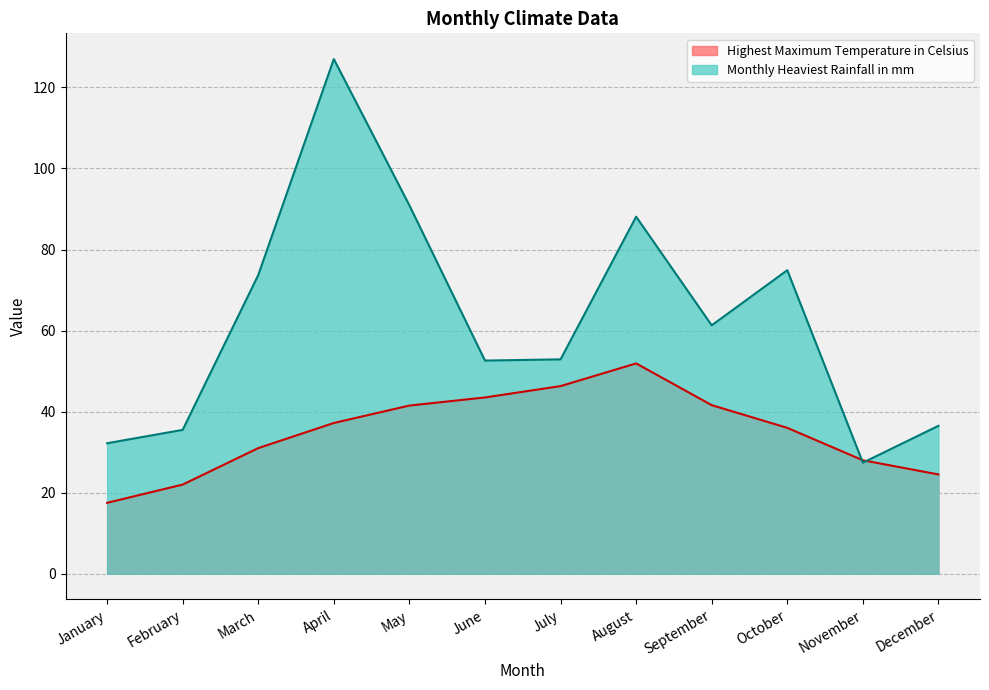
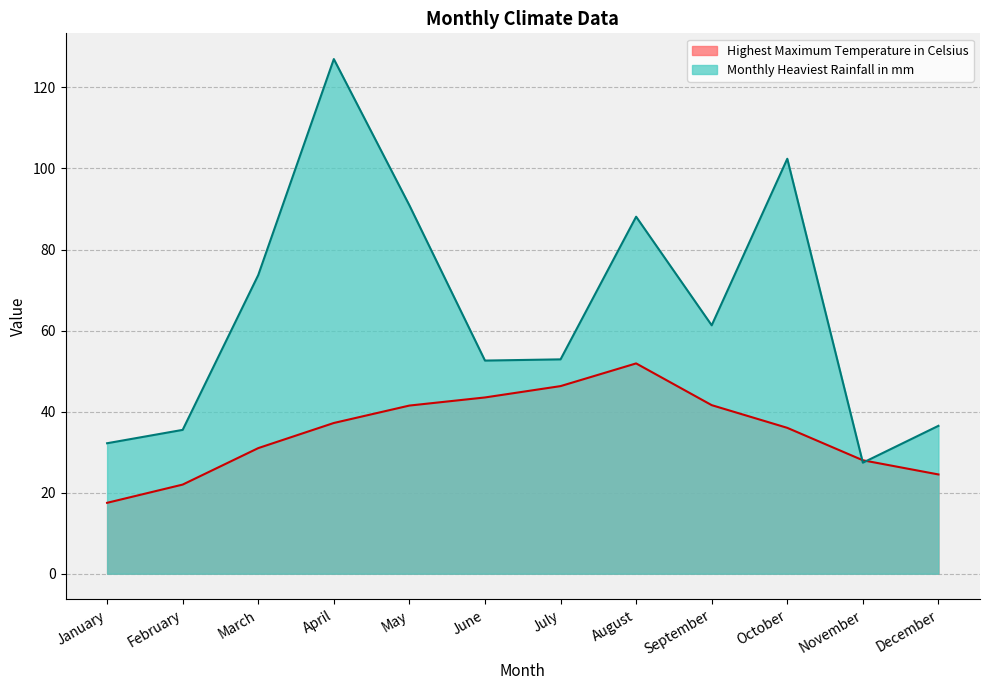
Monthly Heaviest Rainfall in mm, October: 75 -> 102
